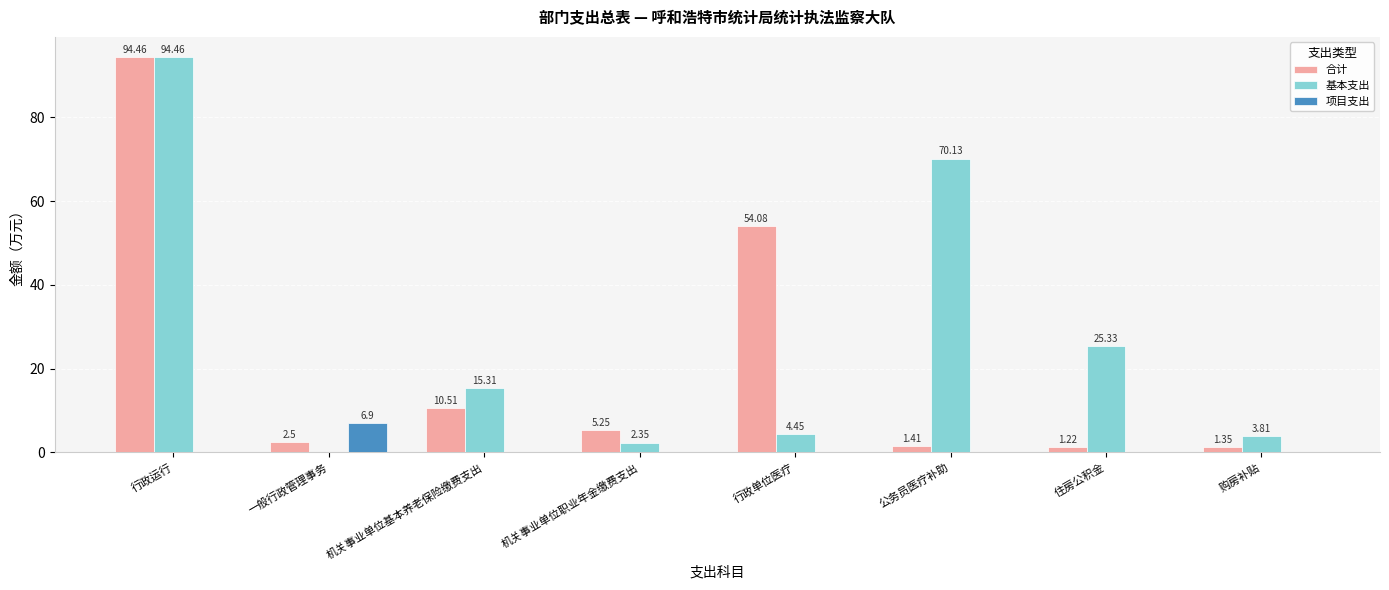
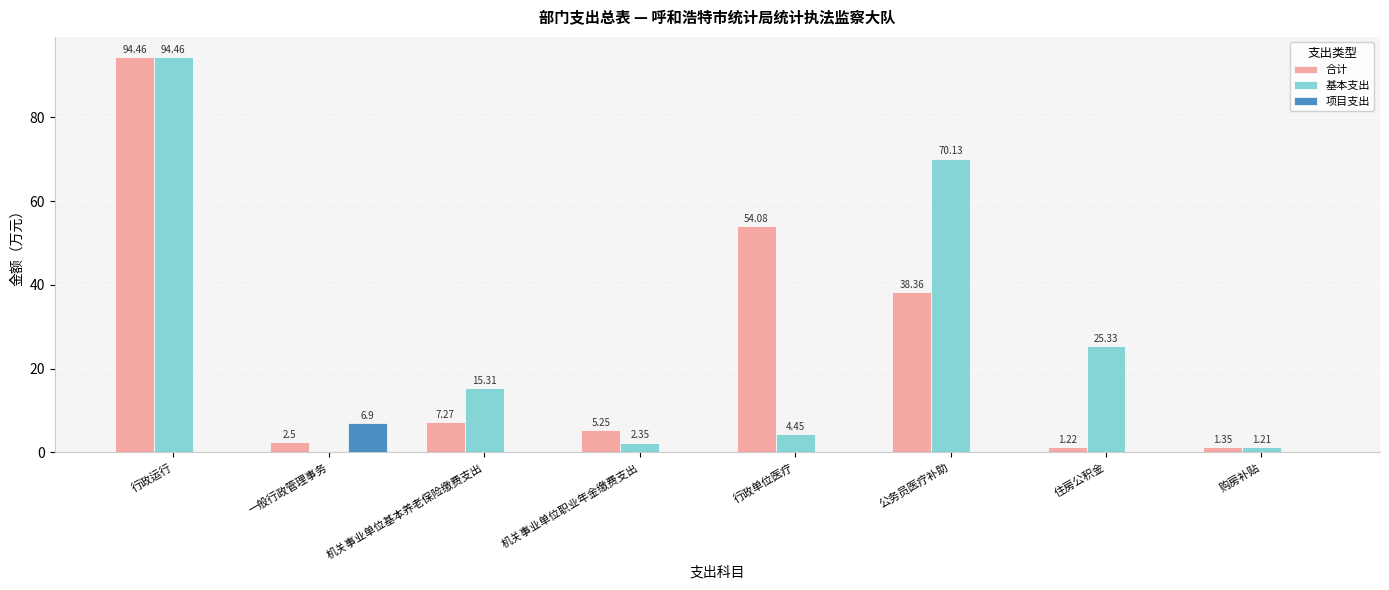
合计, 机关事业单位基本养老保险缴费支出: 10.51 -> 7.27
合计, 公务员医疗补助: 1.41 -> 38.36
基本支出, 购房补贴: 3.81 -> 1.21
